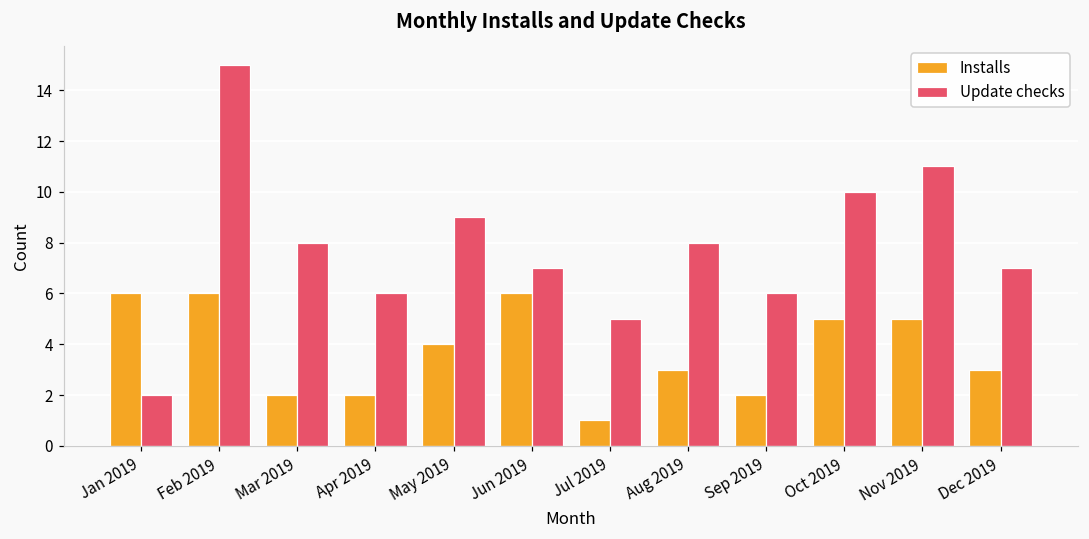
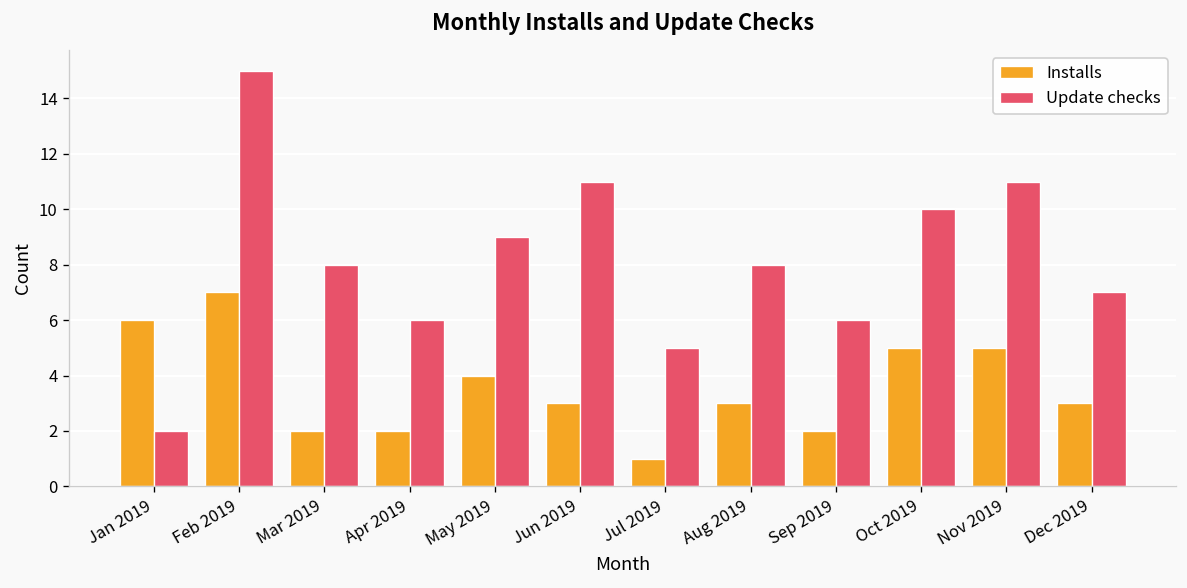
Installs, Feb 2019: 6 -> 7
Installs, Jun 2019: 6 -> 3
Update checks, Jun 2019: 7 -> 11
